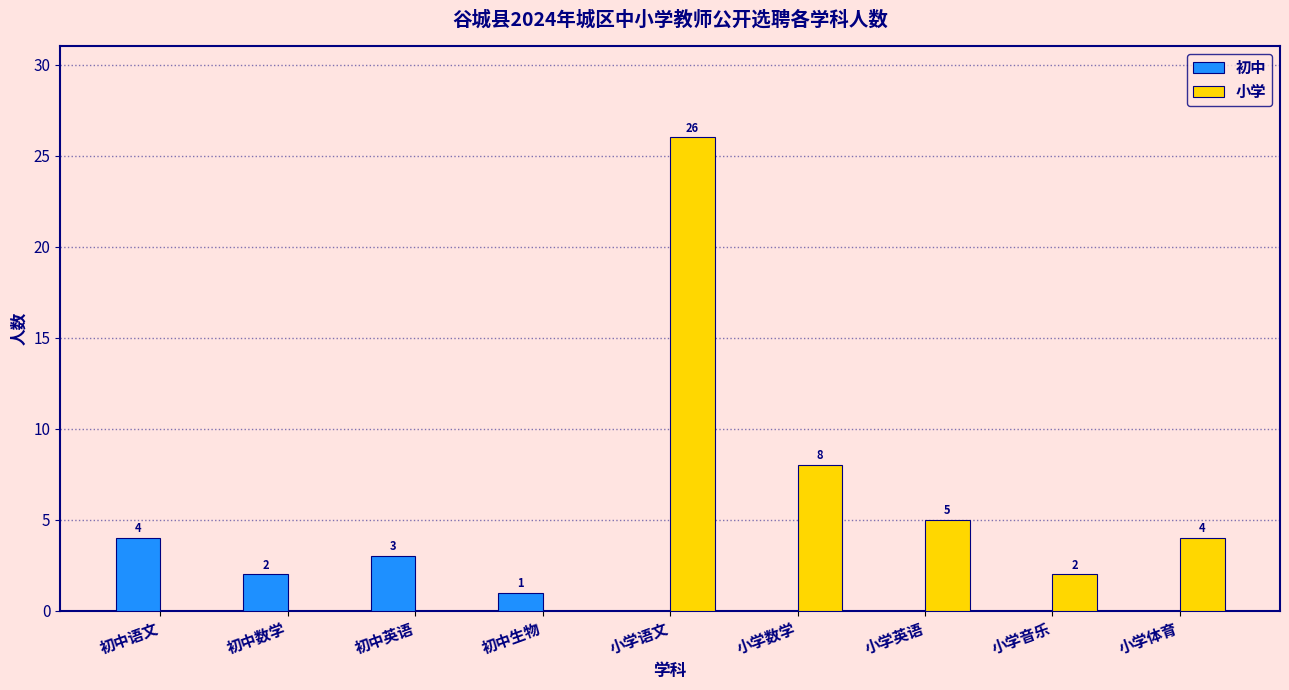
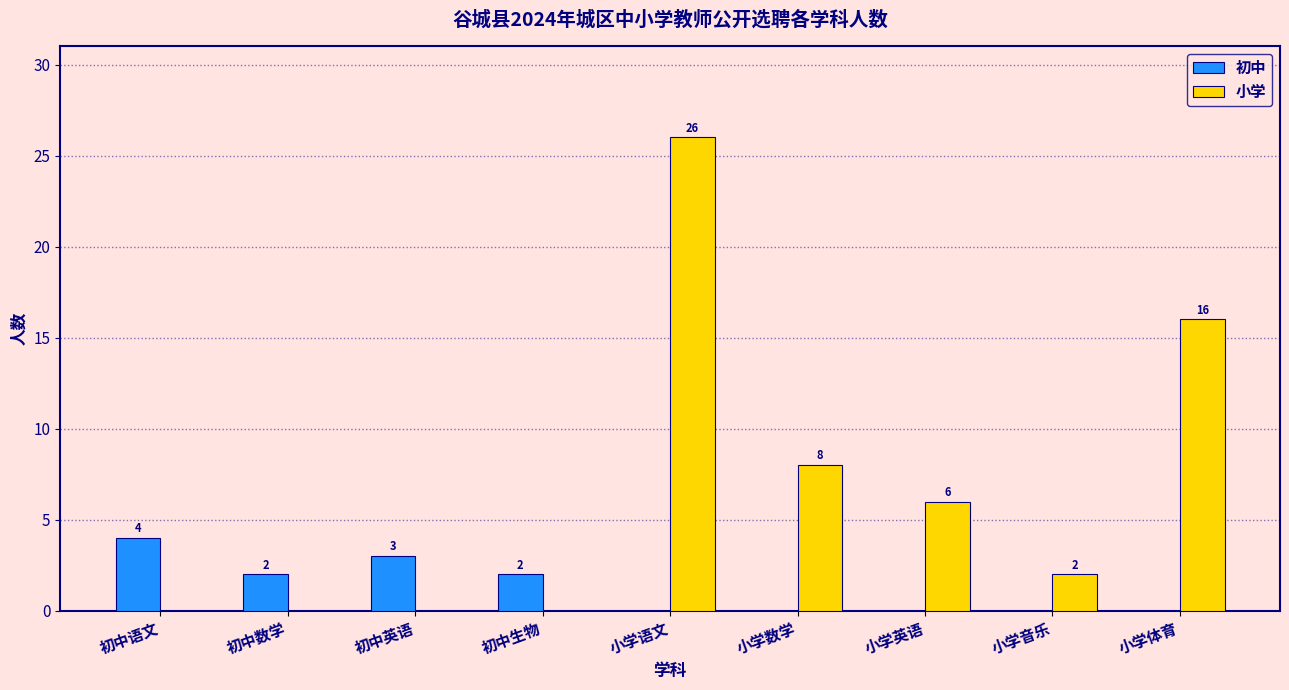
初中, 初中生物: 1 -> 2
小学, 小学英语: 5 -> 6
小学, 小学体育: 4 -> 16
